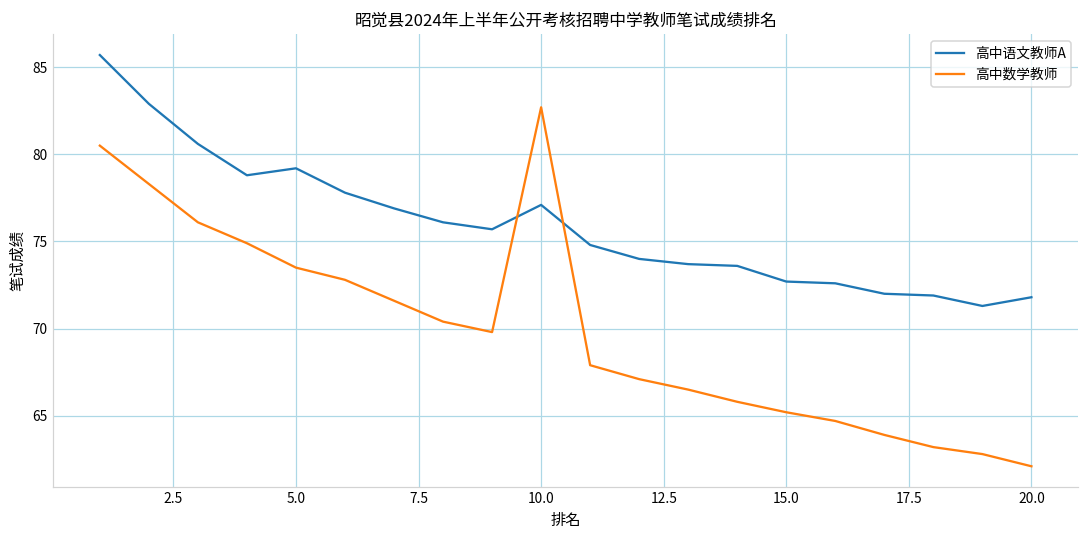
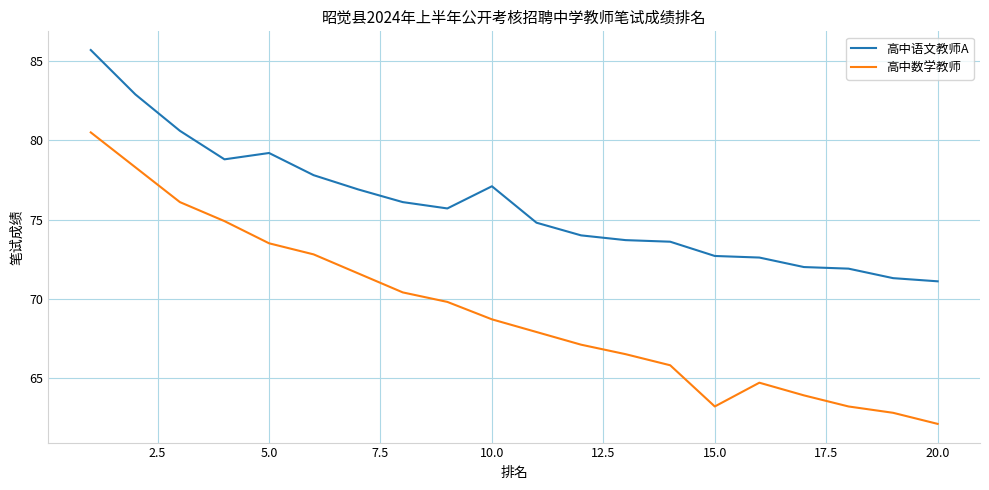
高中数学教师, 10.0: 82.7 -> 68.7
高中数学教师, 15.0: 65.2 -> 63.2
高中语文教师A, 20.0: 71.8 -> 71.1
